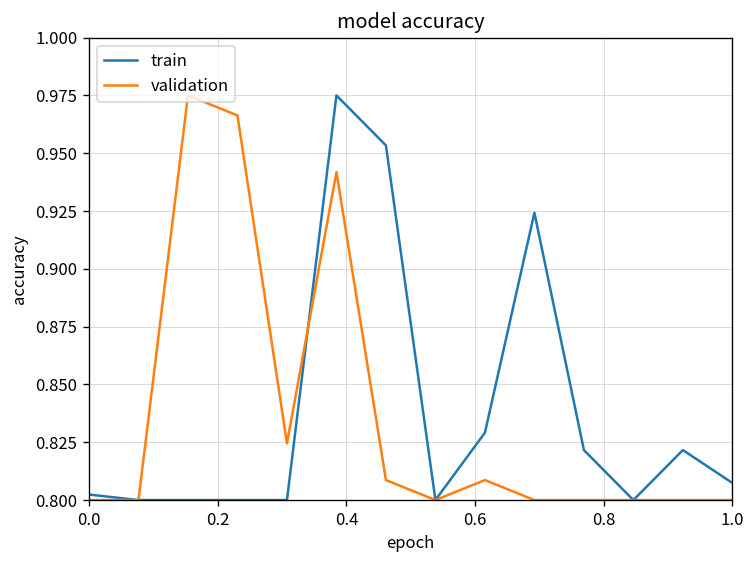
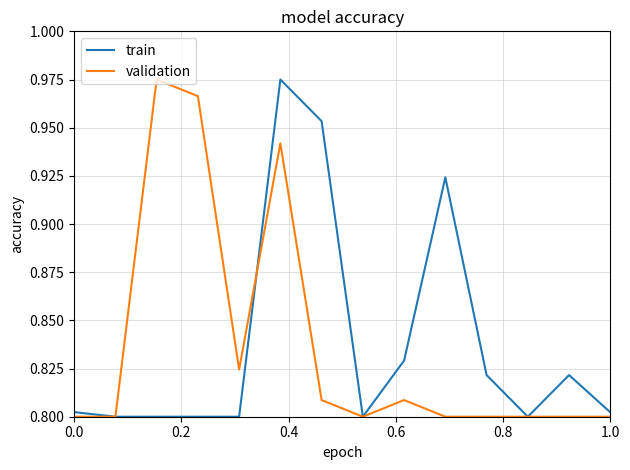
train, 1.0: 0.807 -> 0.802
